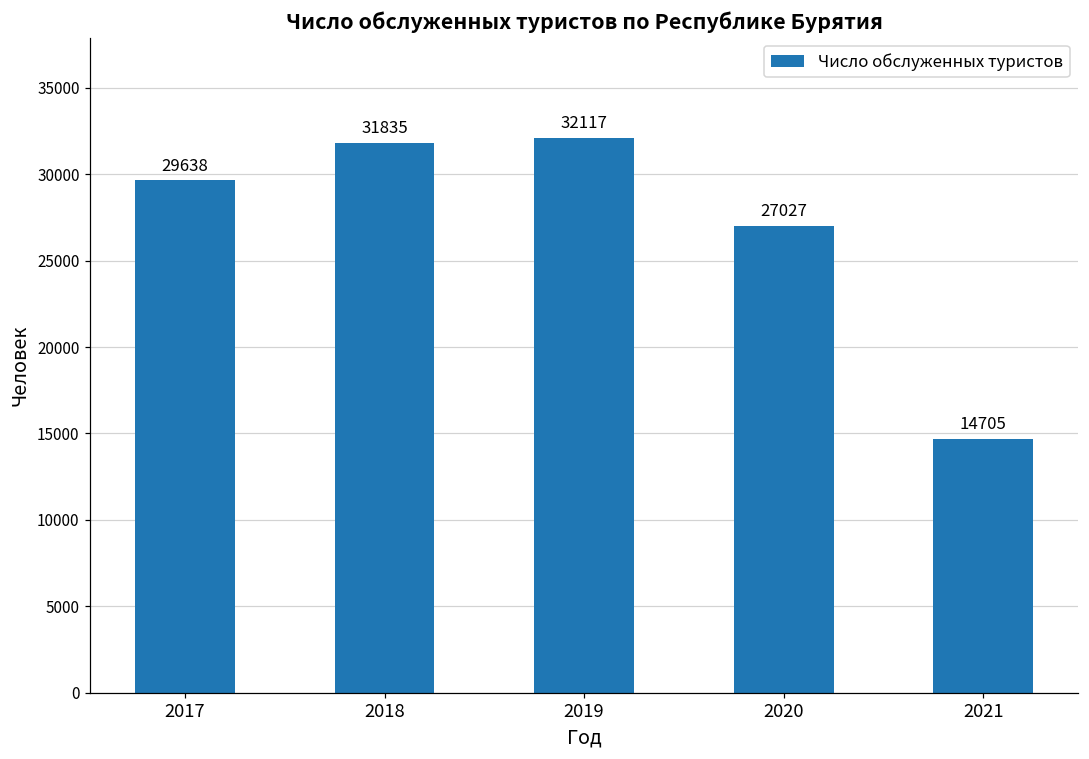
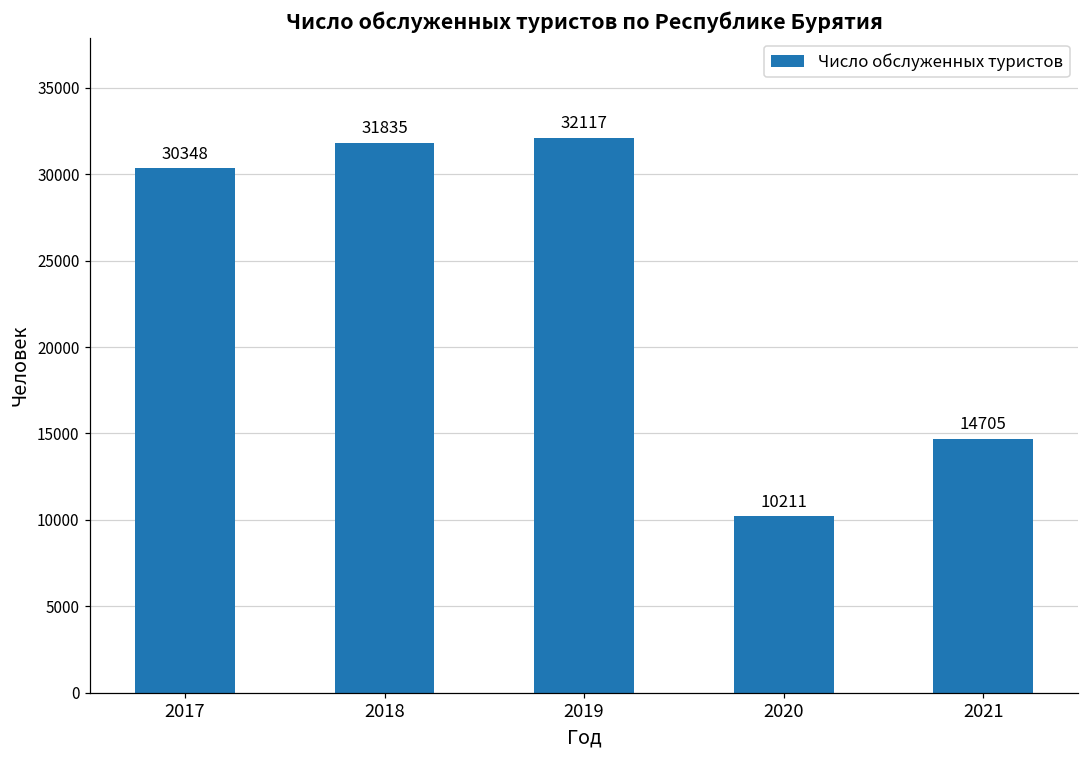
2017: 29638 -> 30348
2020: 27027 -> 10211
